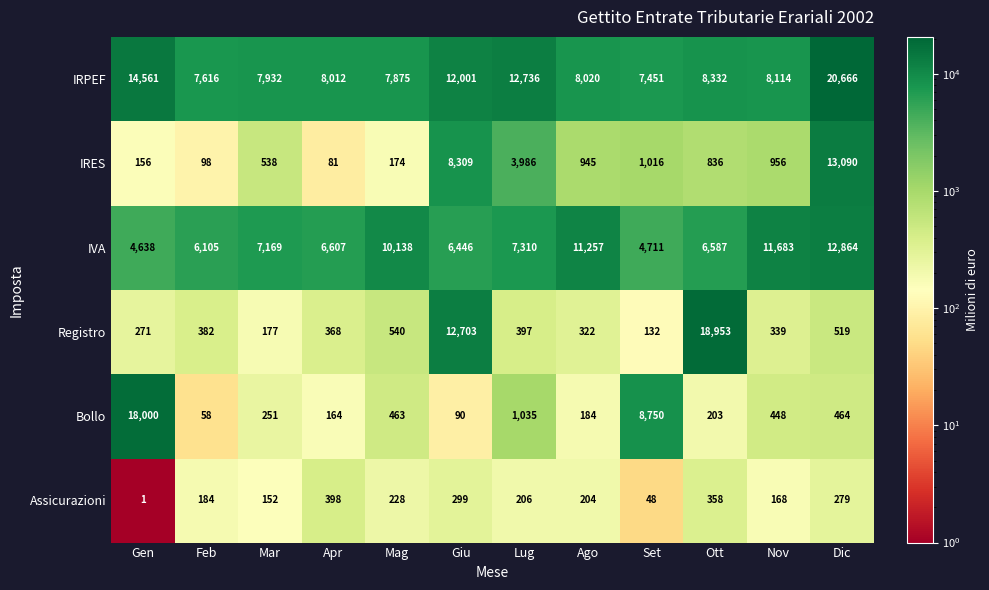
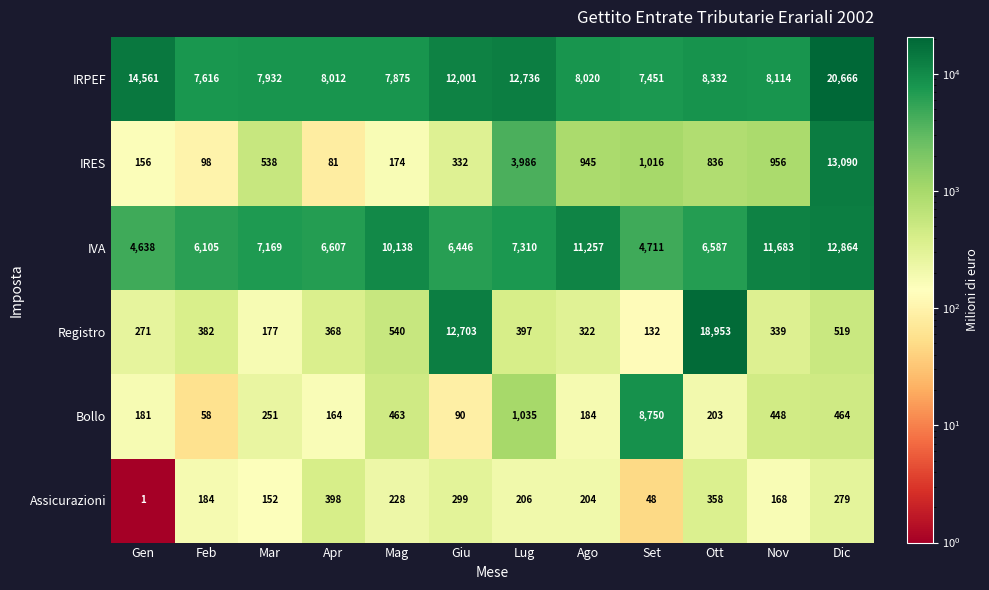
IRES, Giu: 8,309 -> 332
Bollo, Gen: 18,000 -> 181
